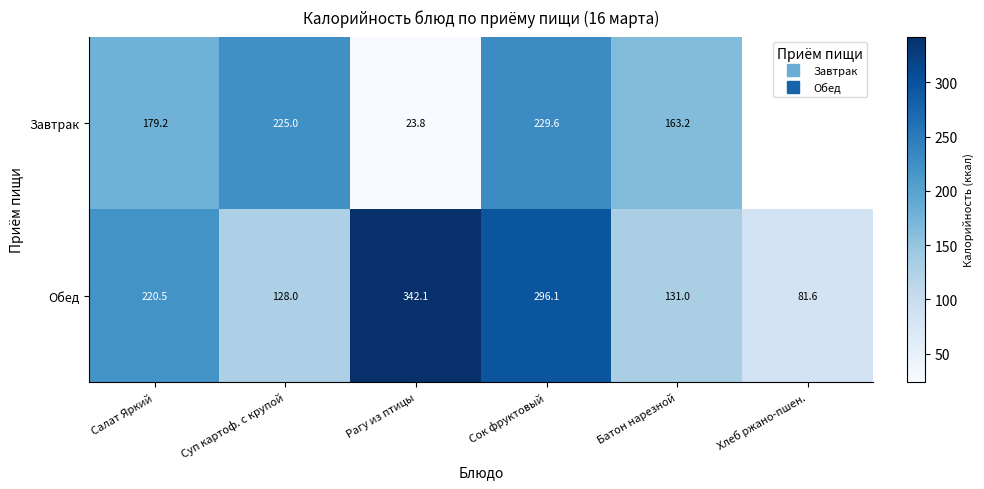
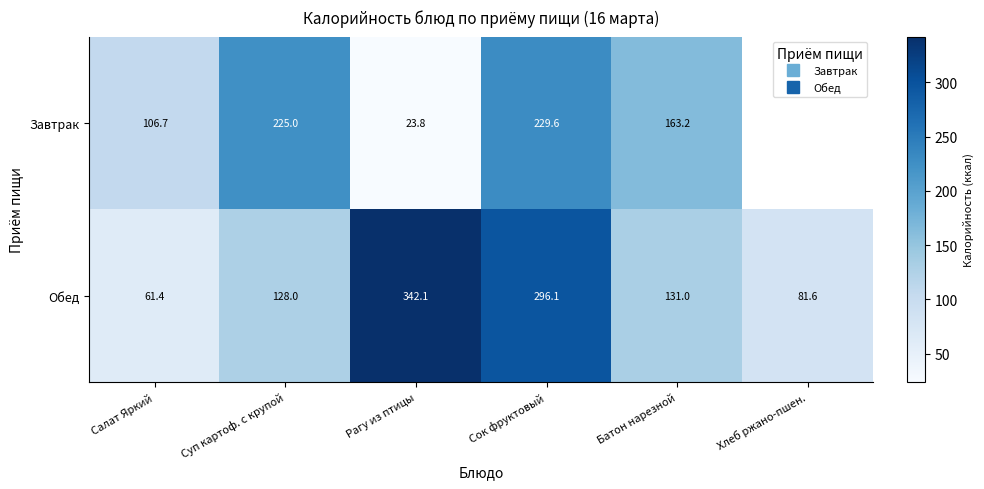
Завтрак, Салат Яркий: 179.2 -> 106.7
Обед, Салат Яркий: 220.5 -> 61.4
